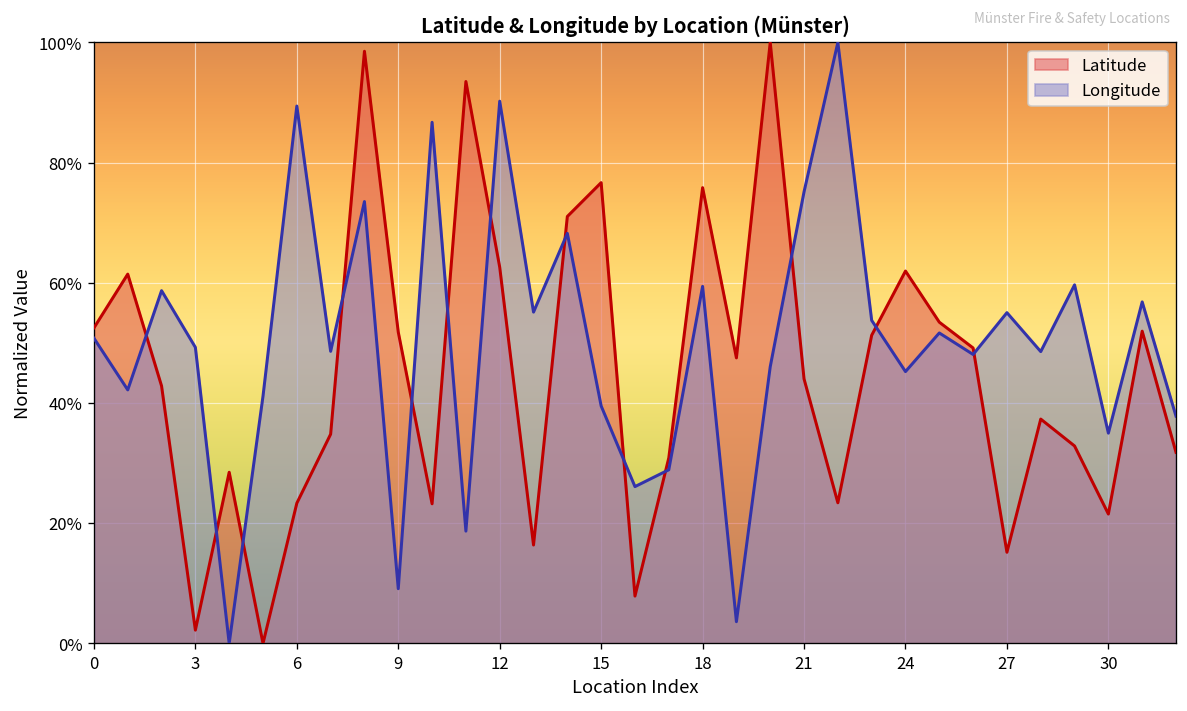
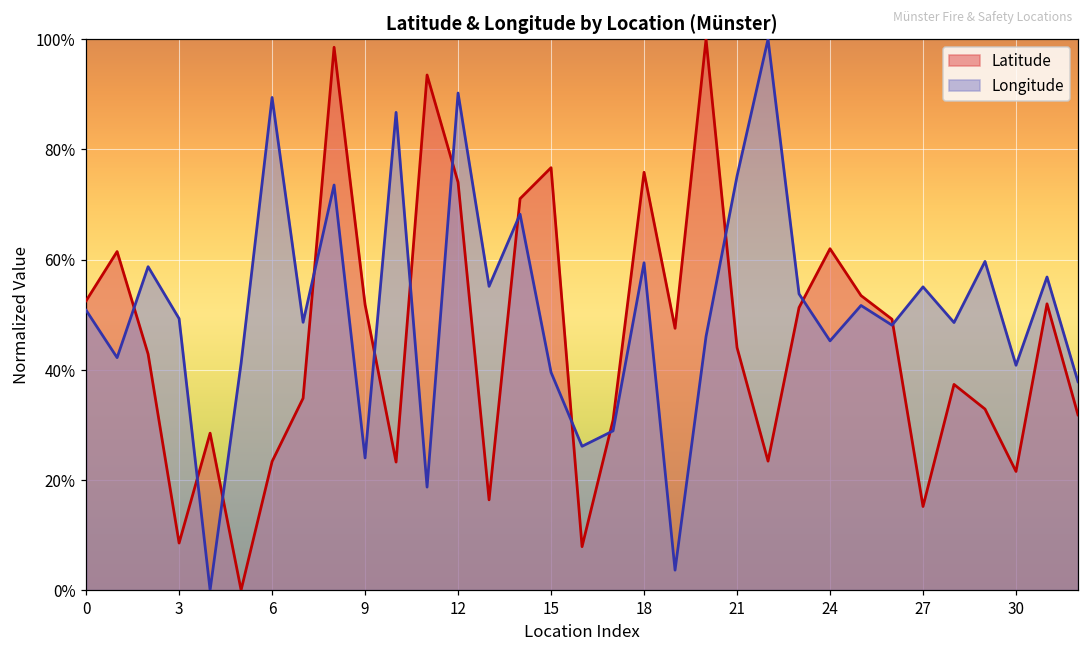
Latitude, 3: 2% -> 9%
Longitude, 9: 9% -> 24%
Latitude, 12: 63% -> 74%
Longitude, 30: 35% -> 41%
